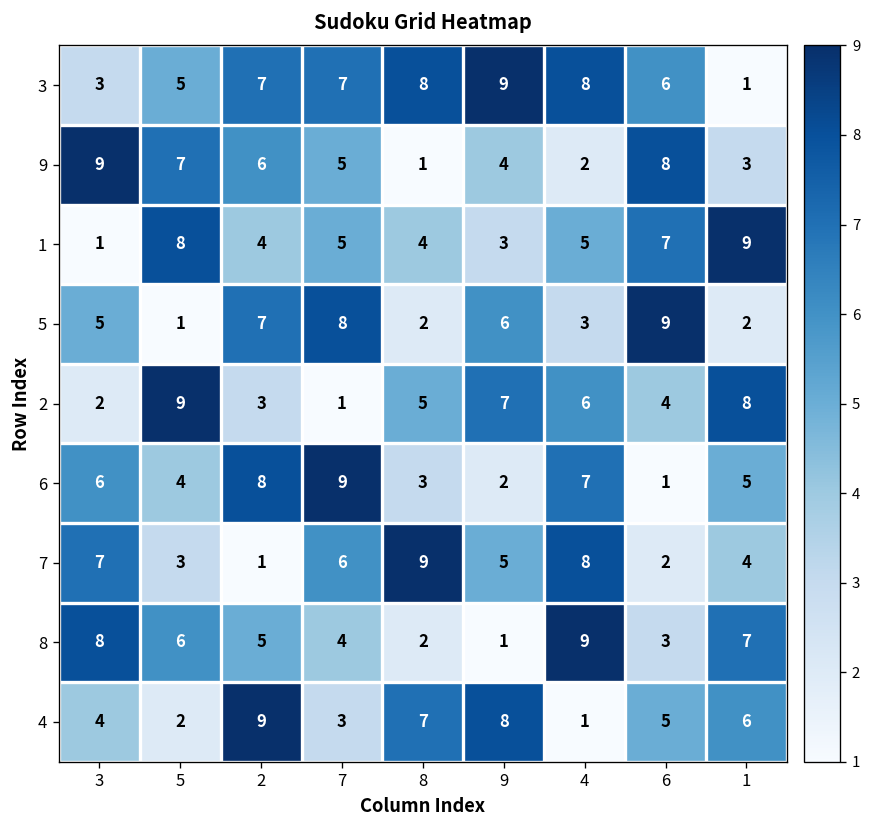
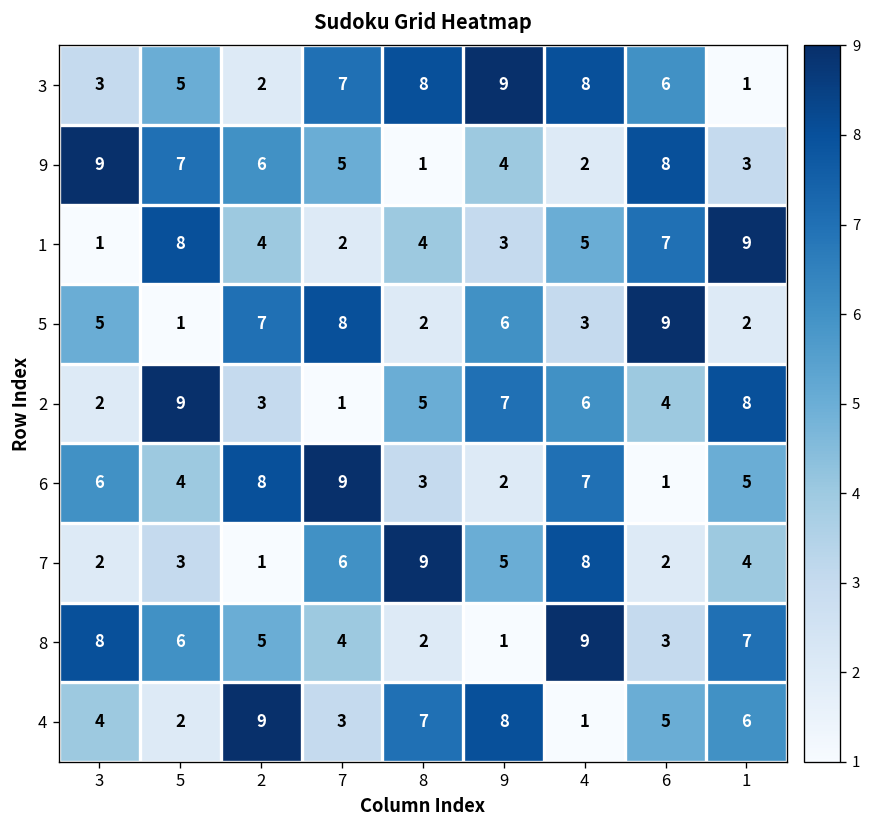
3, 2: 7 -> 2
1, 7: 5 -> 2
7, 3: 7 -> 2
